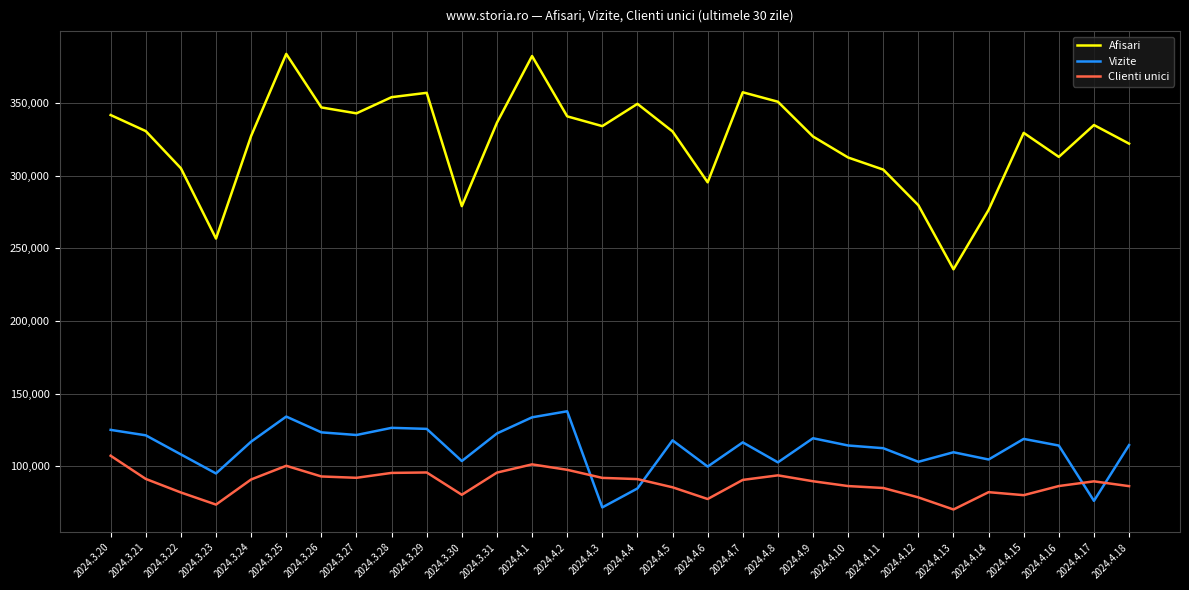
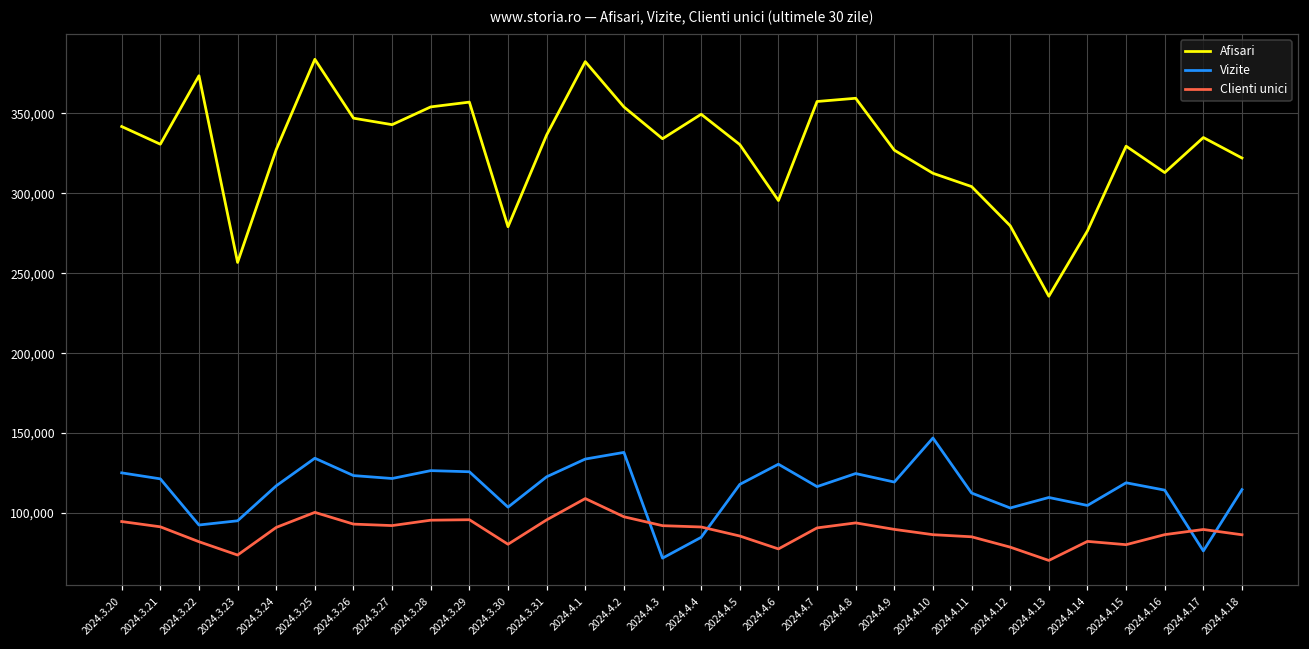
Clienti unici, 2024.3.20: 107,000 -> 95,000
Afisari, 2024.3.22: 305,000 -> 374,000
Vizite, 2024.3.22: 108,000 -> 93,000
Clienti unici, 2024.4.1: 101,000 -> 109,000
Afisari, 2024.4.2: 341,000 -> 354,000
Vizite, 2024.4.6: 100,000 -> 131,000
Afisari, 2024.4.8: 351,000 -> 359,000
Vizite, 2024.4.8: 103,000 -> 125,000
Vizite, 2024.4.10: 114,000 -> 147,000
